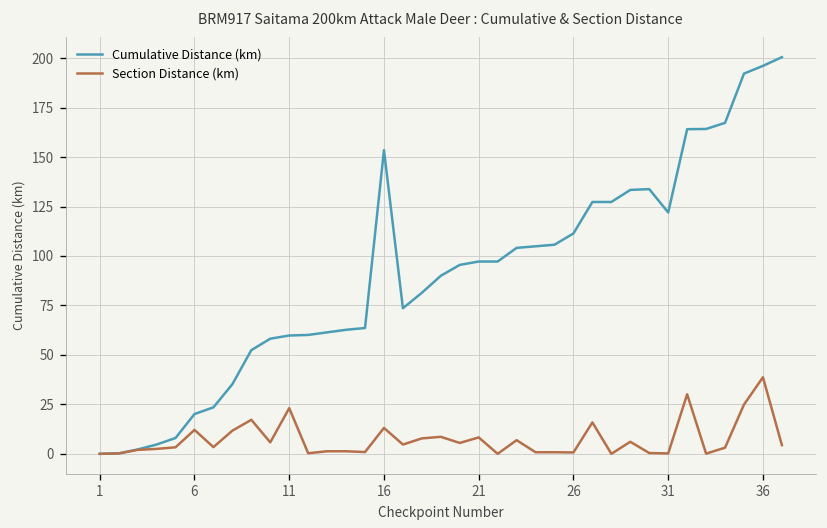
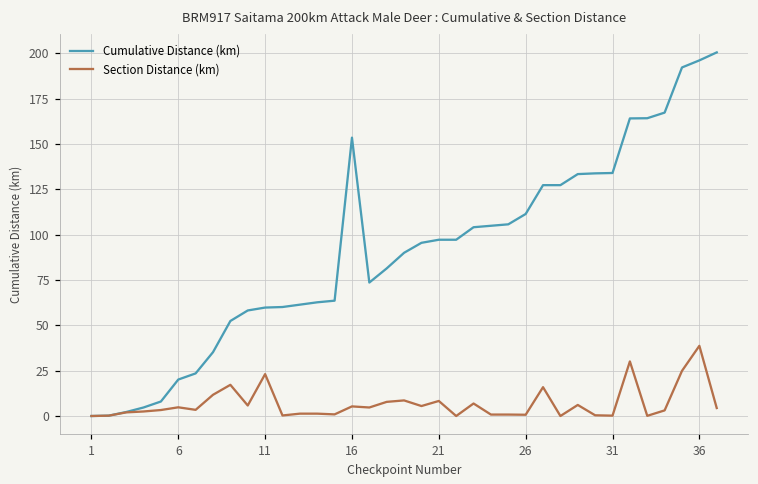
Section Distance (km), 6: 12 -> 5
Section Distance (km), 16: 13 -> 5
Cumulative Distance (km), 31: 122 -> 134
